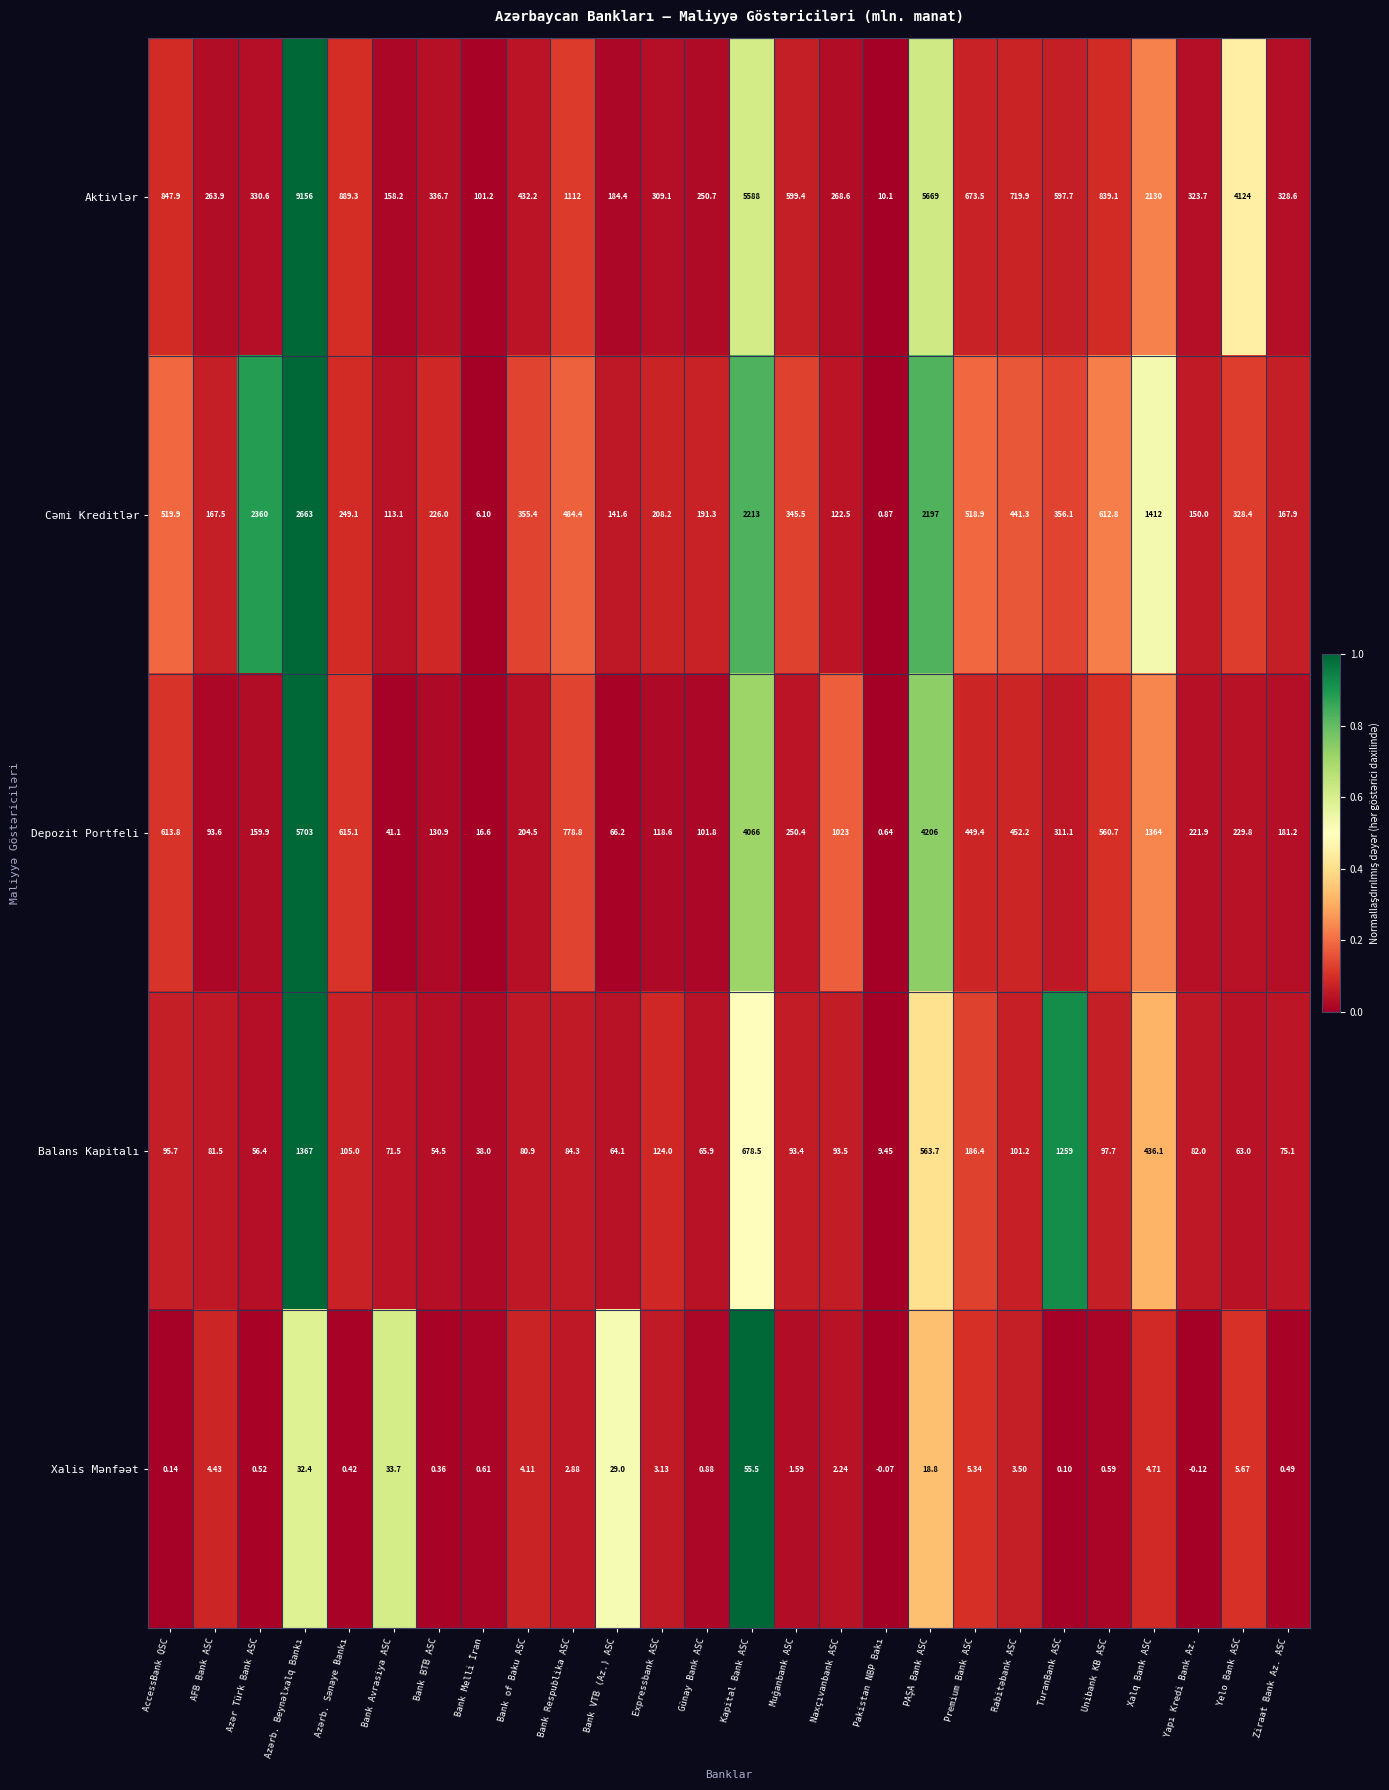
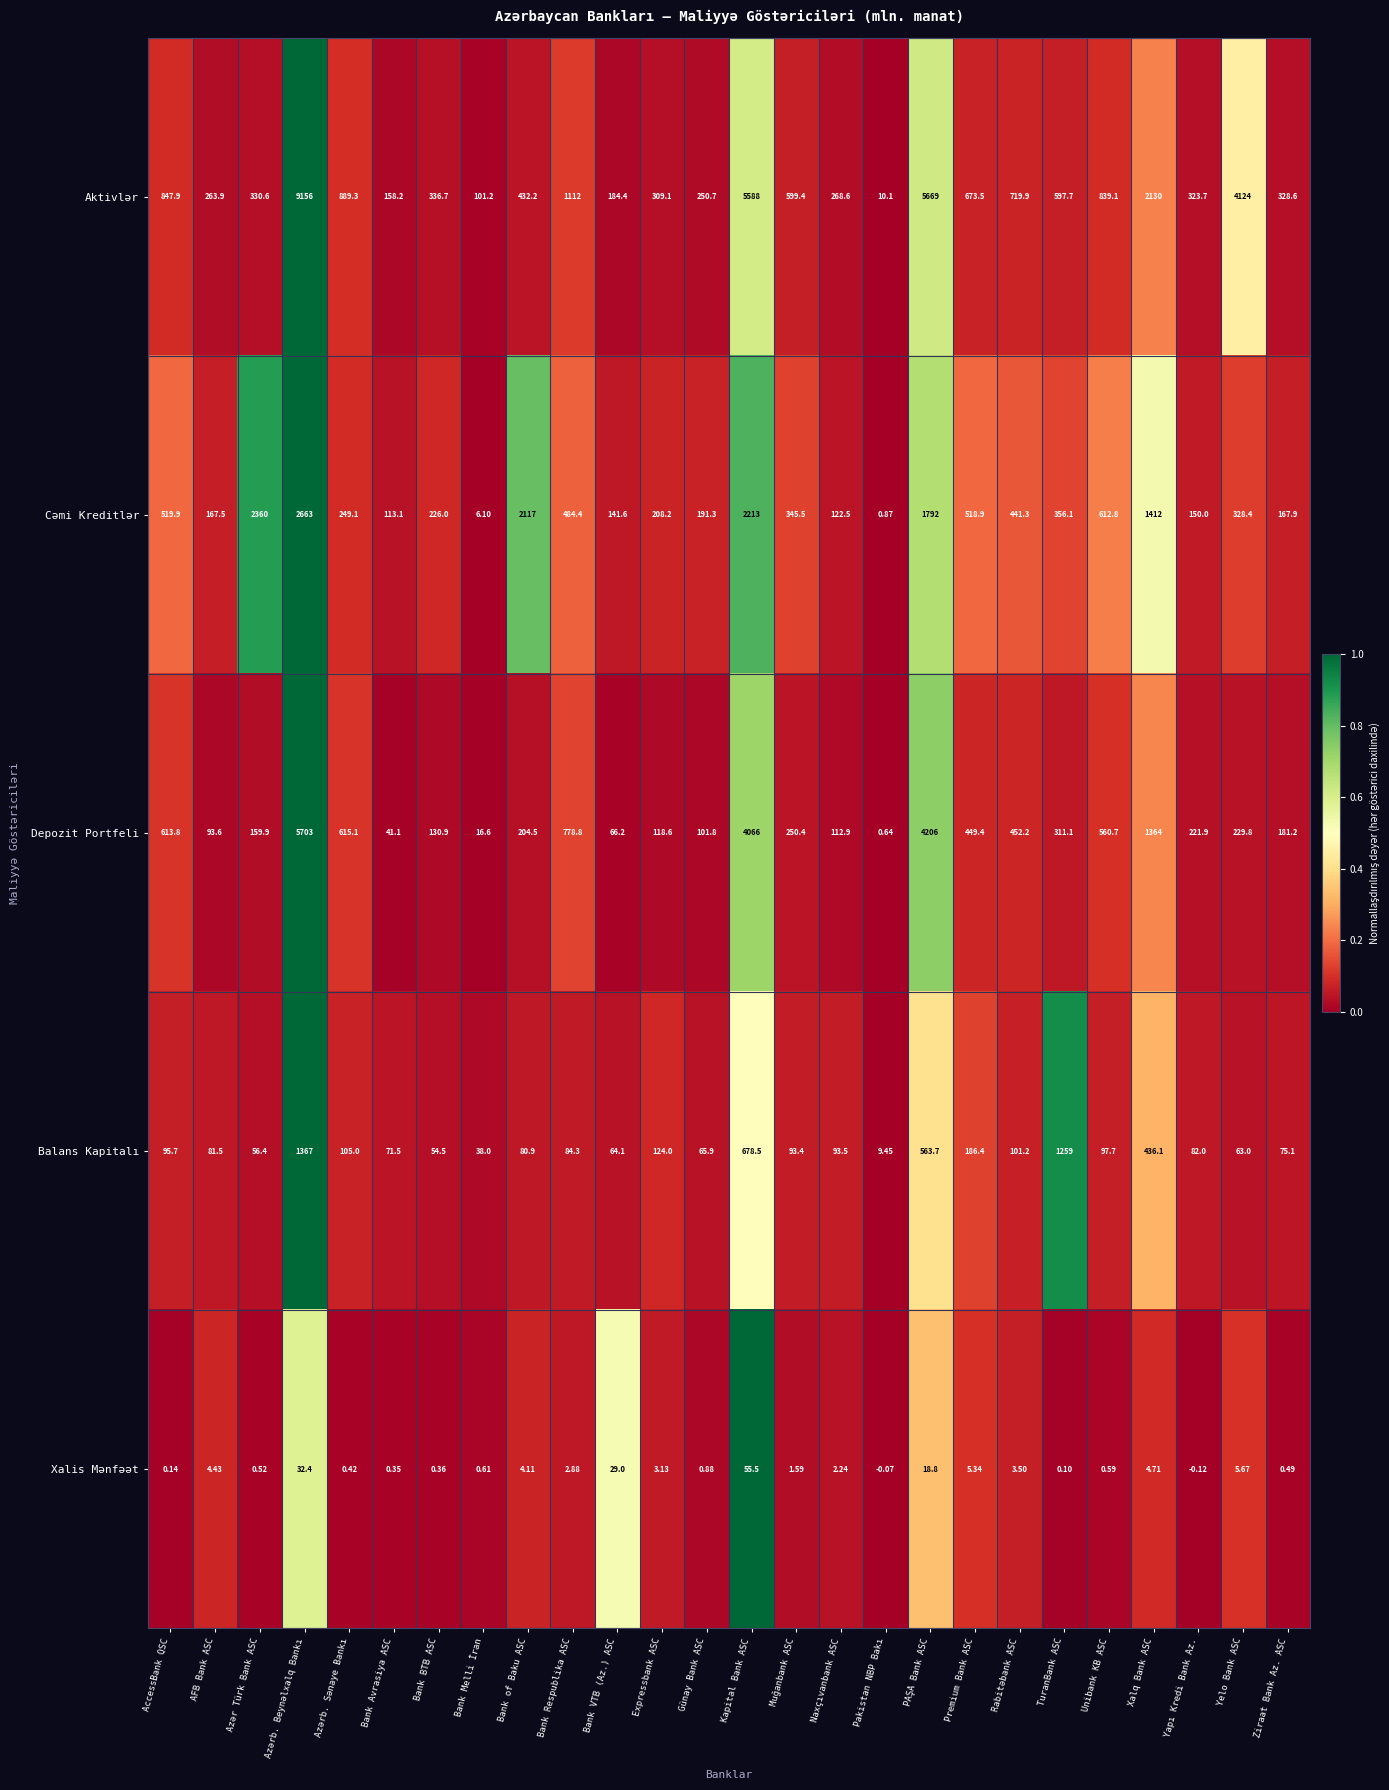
Cəmi Kreditlər, Bank of Baku ASC: 355.4 -> 2117
Cəmi Kreditlər, PAŞA Bank ASC: 2197 -> 1792
Depozit Portfeli, Naxçıvanbank ASC: 1023 -> 112.9
Xalis Mənfəət, Bank Avrasiya ASC: 33.7 -> 0.35
